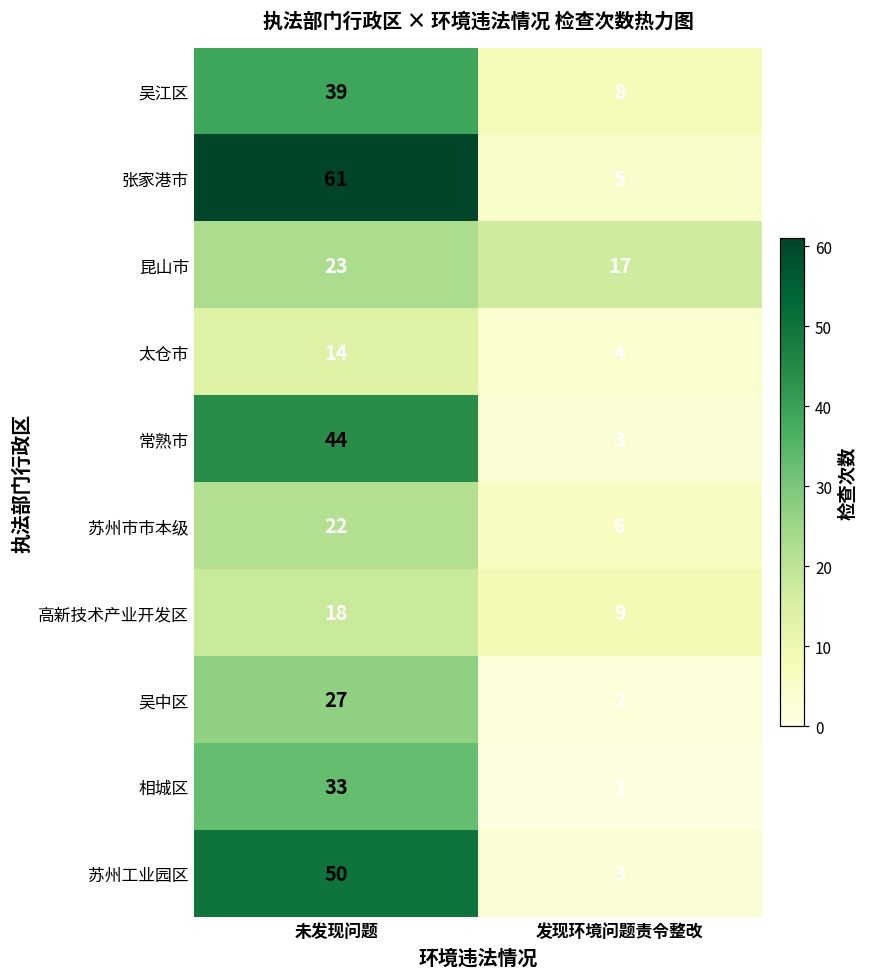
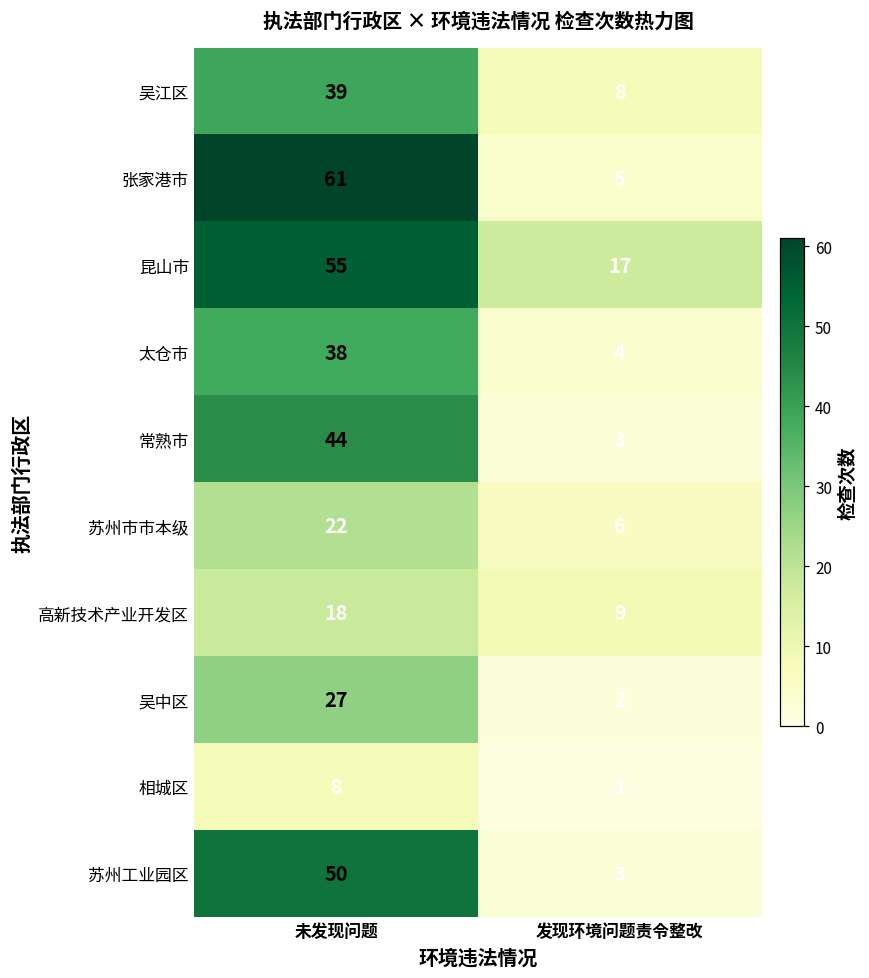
昆山市, 未发现问题: 23 -> 55
太仓市, 未发现问题: 14 -> 38
相城区, 未发现问题: 33 -> 8
